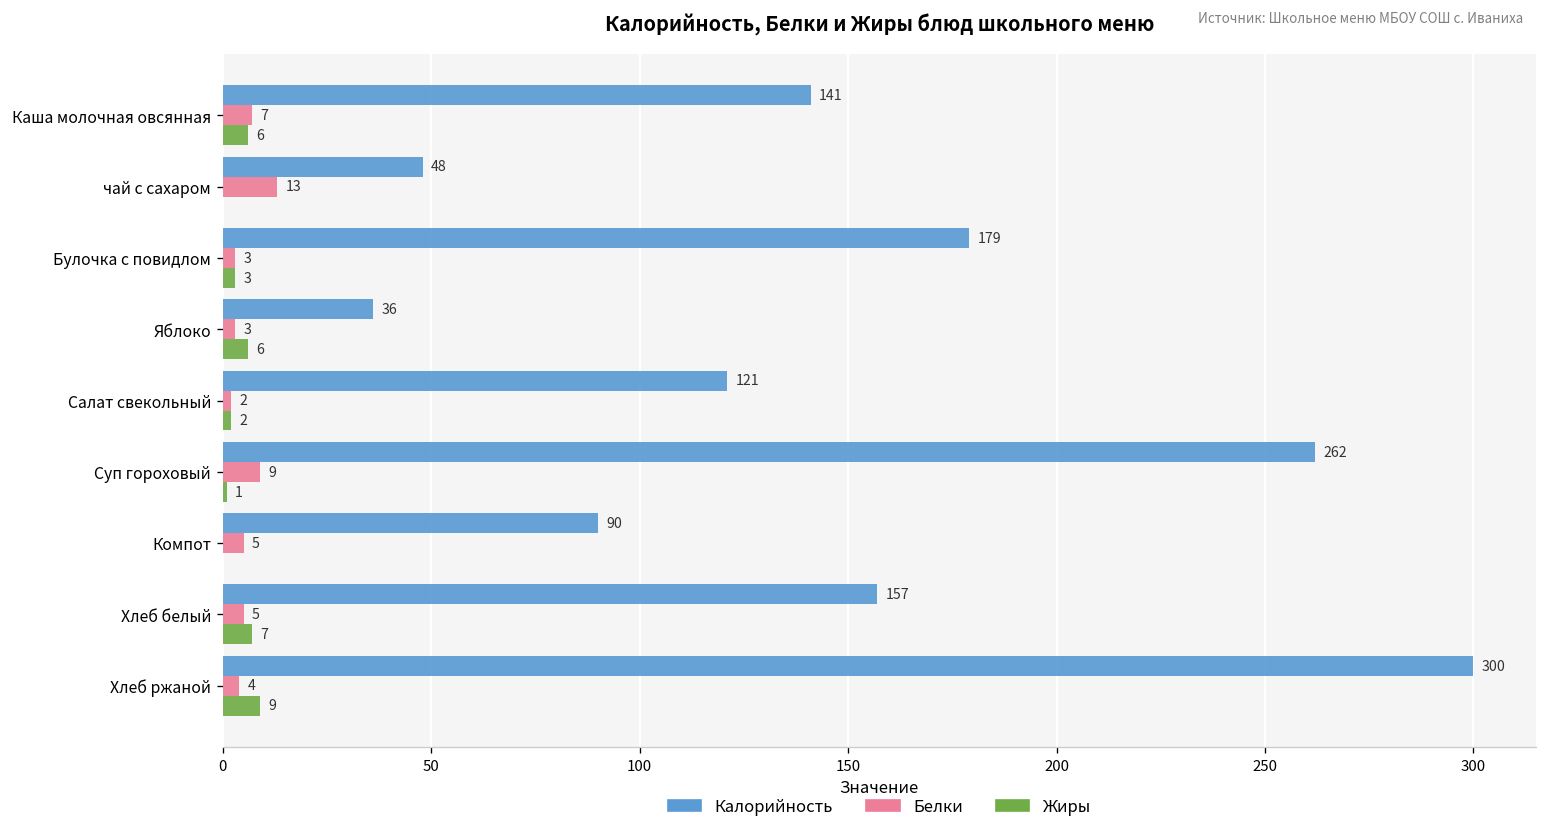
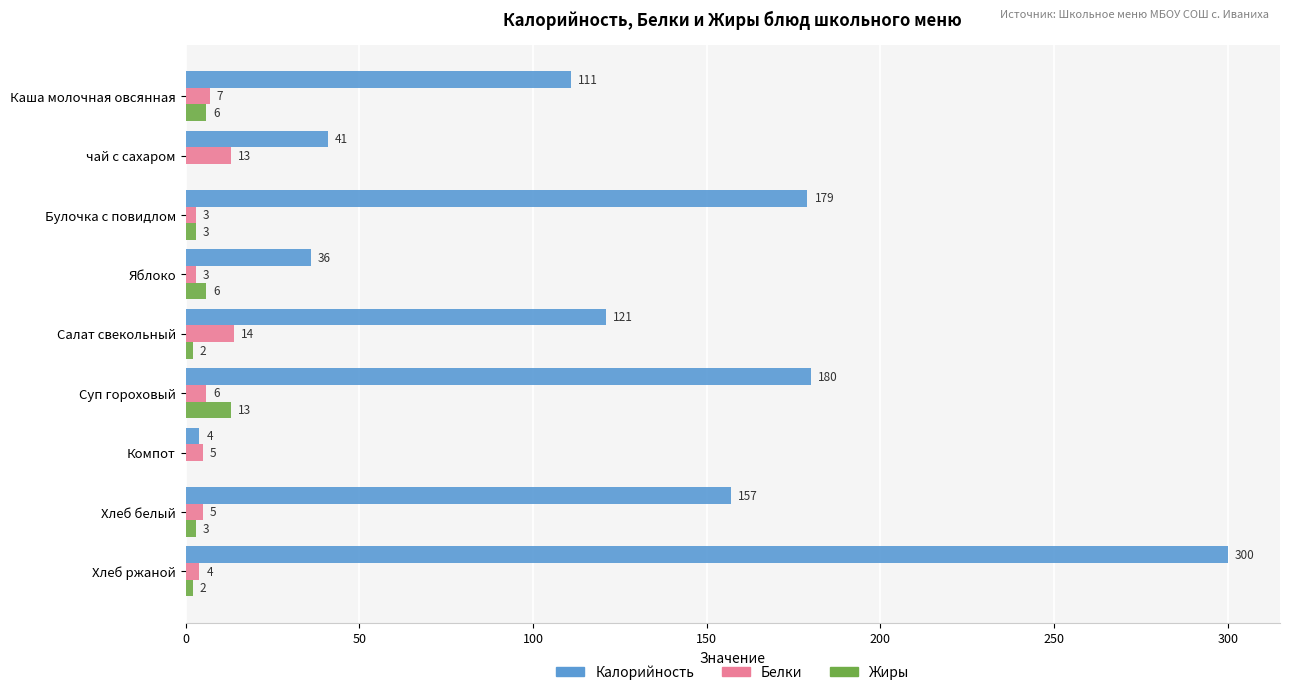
Калорийность, Каша молочная овсянная: 141 -> 111
Калорийность, чай с сахаром: 48 -> 41
Белки, Салат свекольный: 2 -> 14
Калорийность, Суп гороховый: 262 -> 180
Белки, Суп гороховый: 9 -> 6
Жиры, Суп гороховый: 1 -> 13
Калорийность, Компот: 90 -> 4
Жиры, Хлеб белый: 7 -> 3
Жиры, Хлеб ржаной: 9 -> 2
